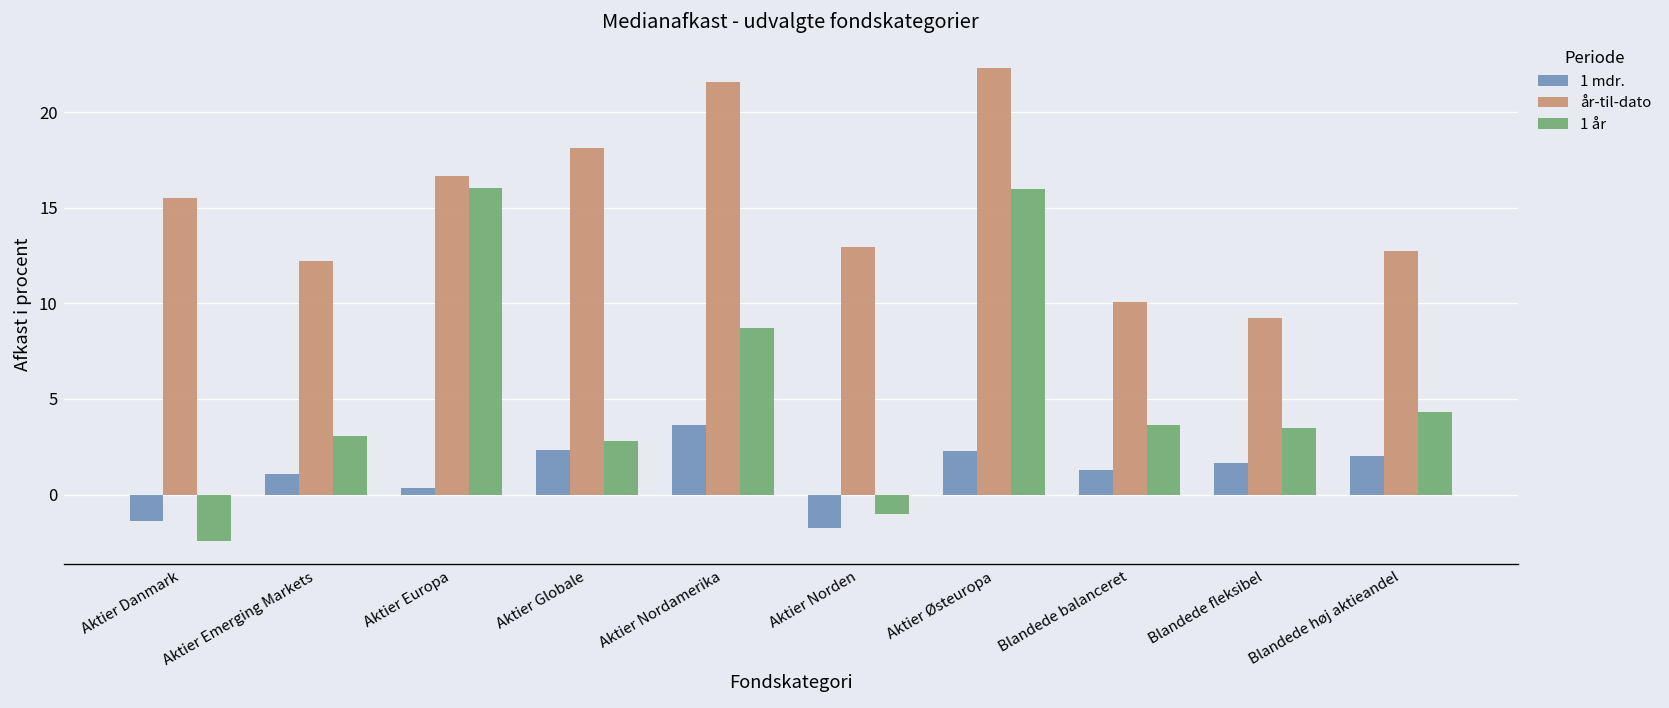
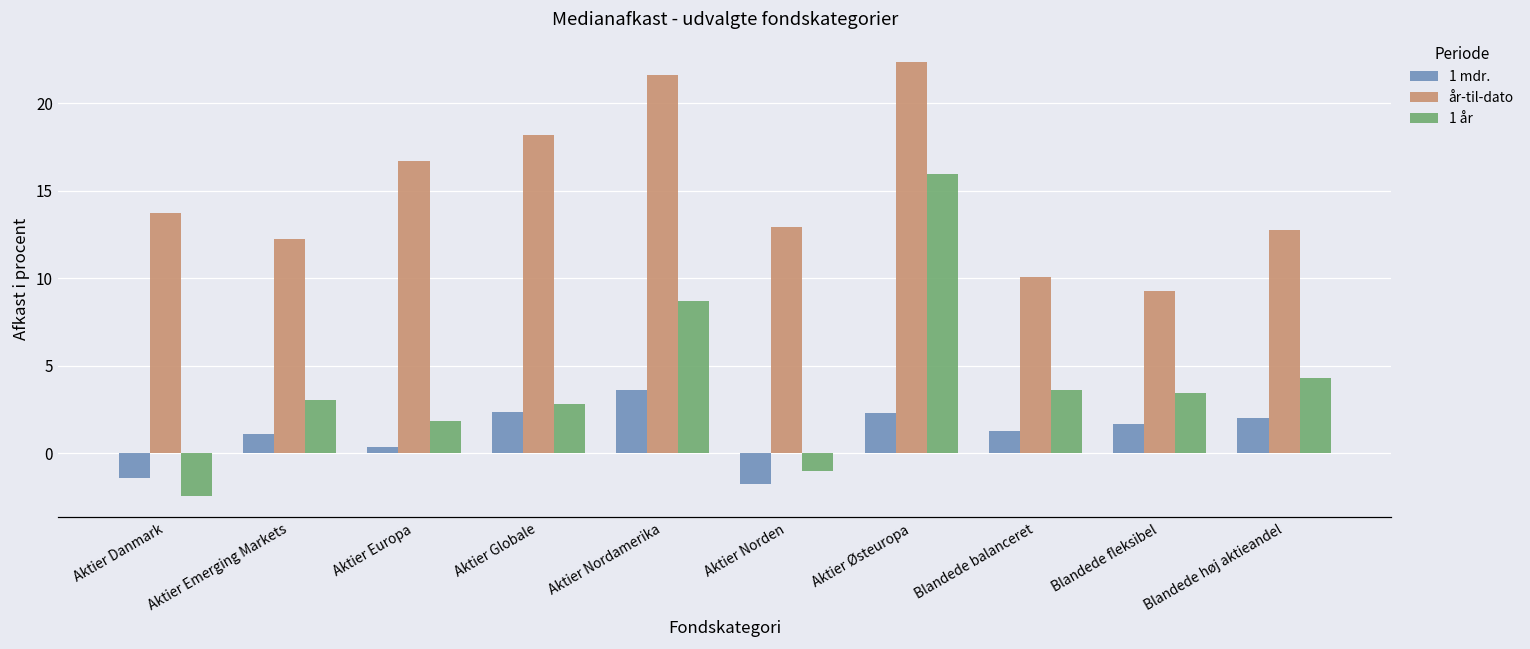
år-til-dato, Aktier Danmark: 15.5 -> 13.7
1 år, Aktier Europa: 16.1 -> 1.8
